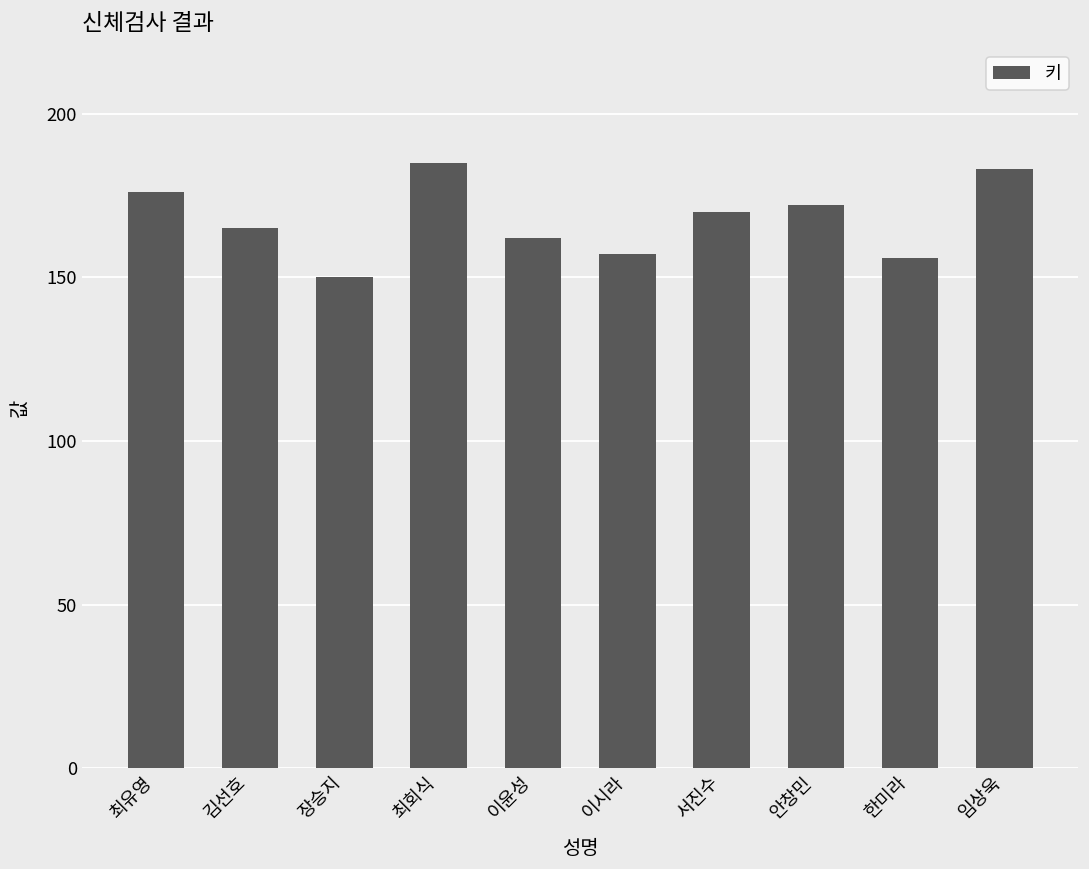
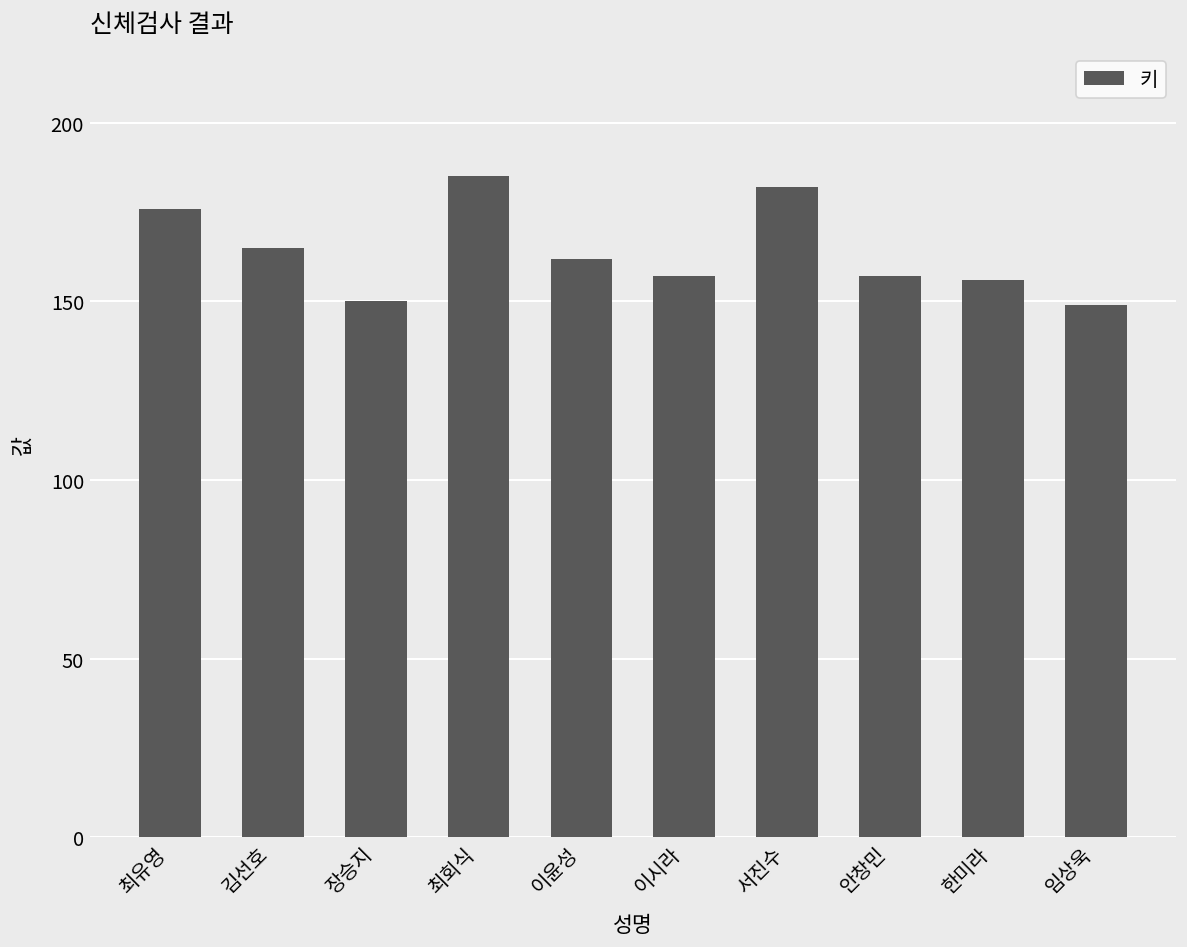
서진수: 170 -> 182
안창민: 172 -> 157
임상욱: 183 -> 149
